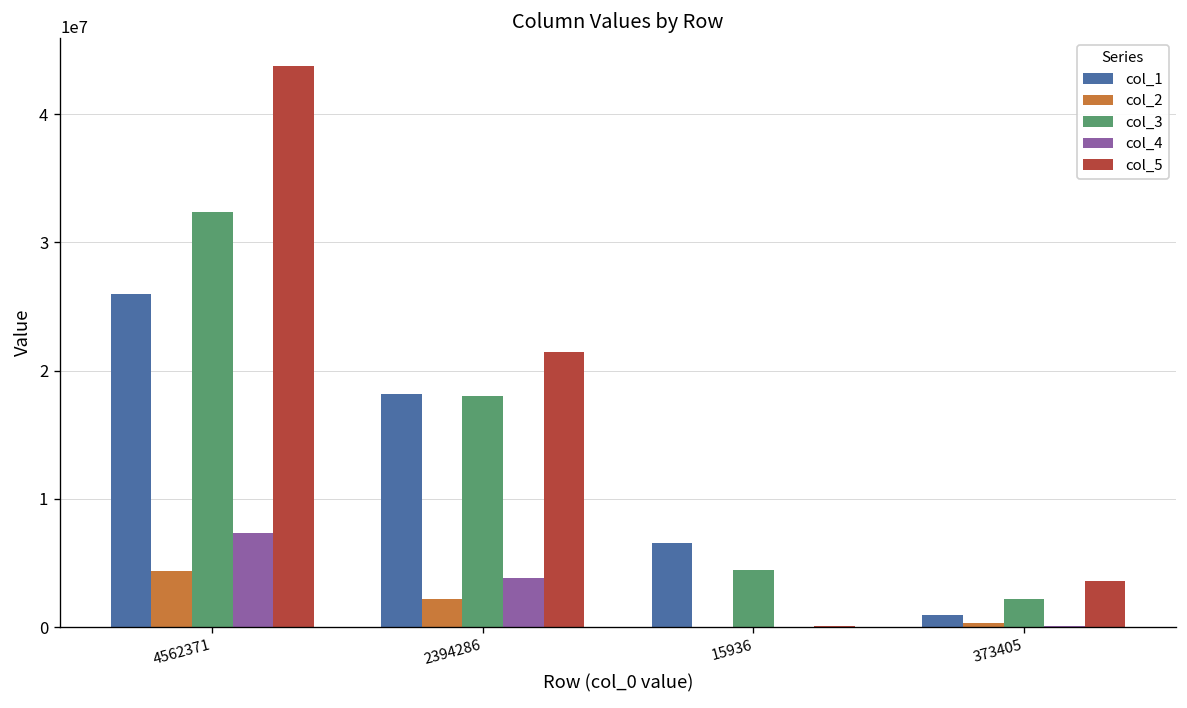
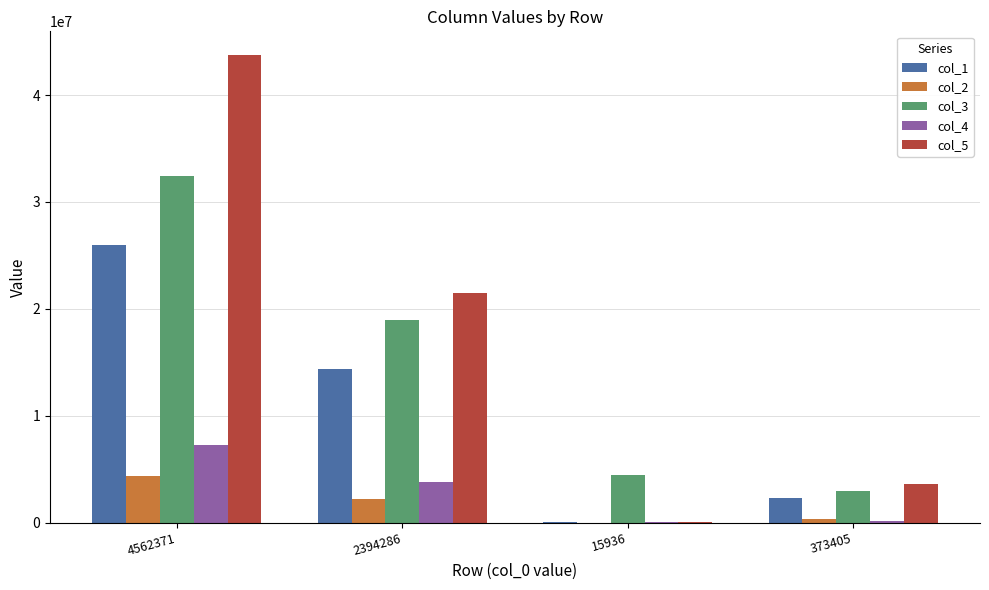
col_1, 2394286: 18200000 -> 14300000
col_3, 2394286: 18000000 -> 19000000
col_1, 15936: 6500000 -> 0
col_1, 373405: 1000000 -> 2300000
col_3, 373405: 2200000 -> 3000000
